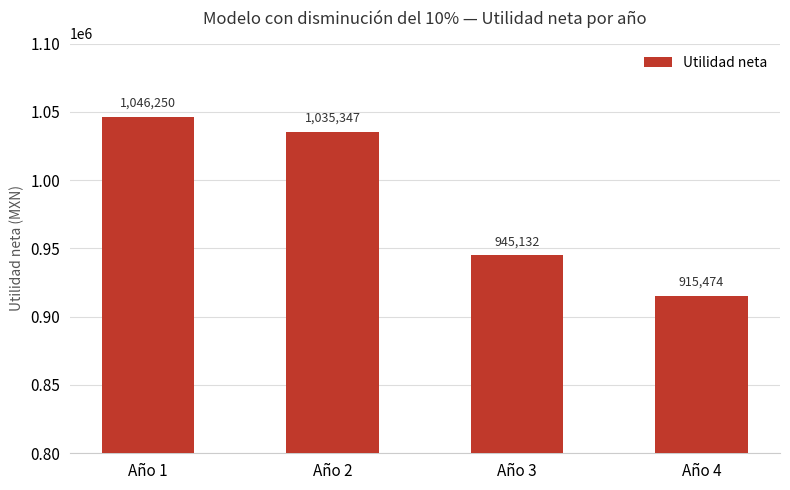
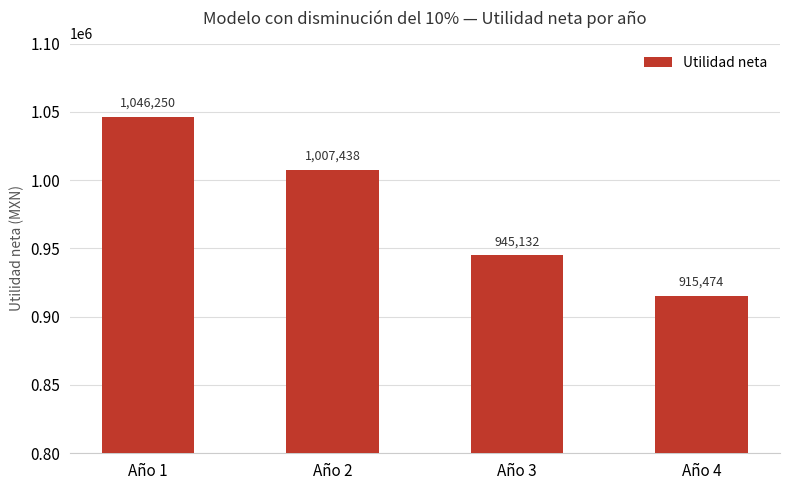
Año 2: 1,035,347 -> 1,007,438
